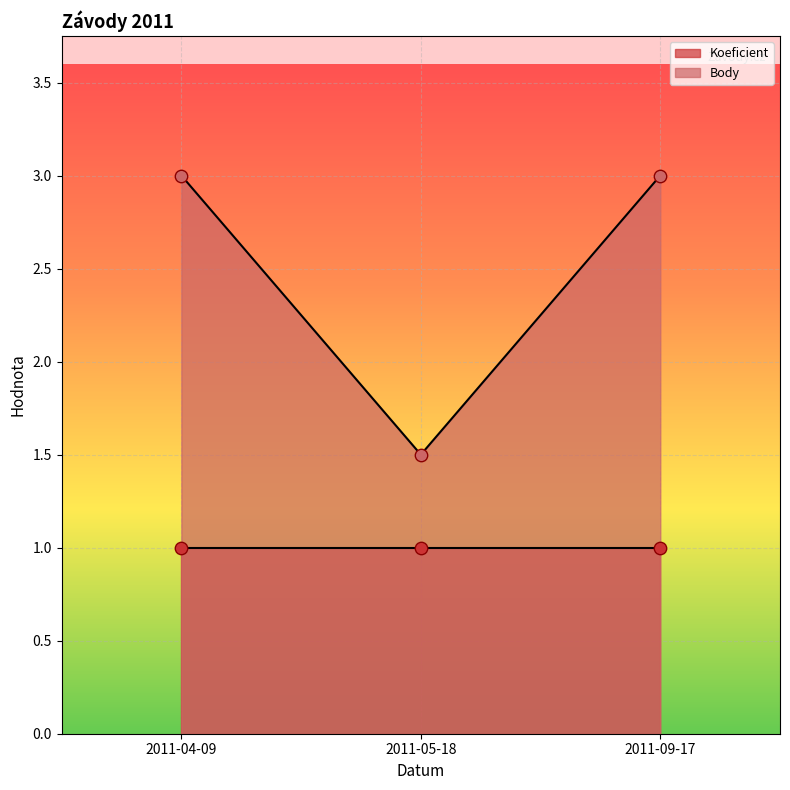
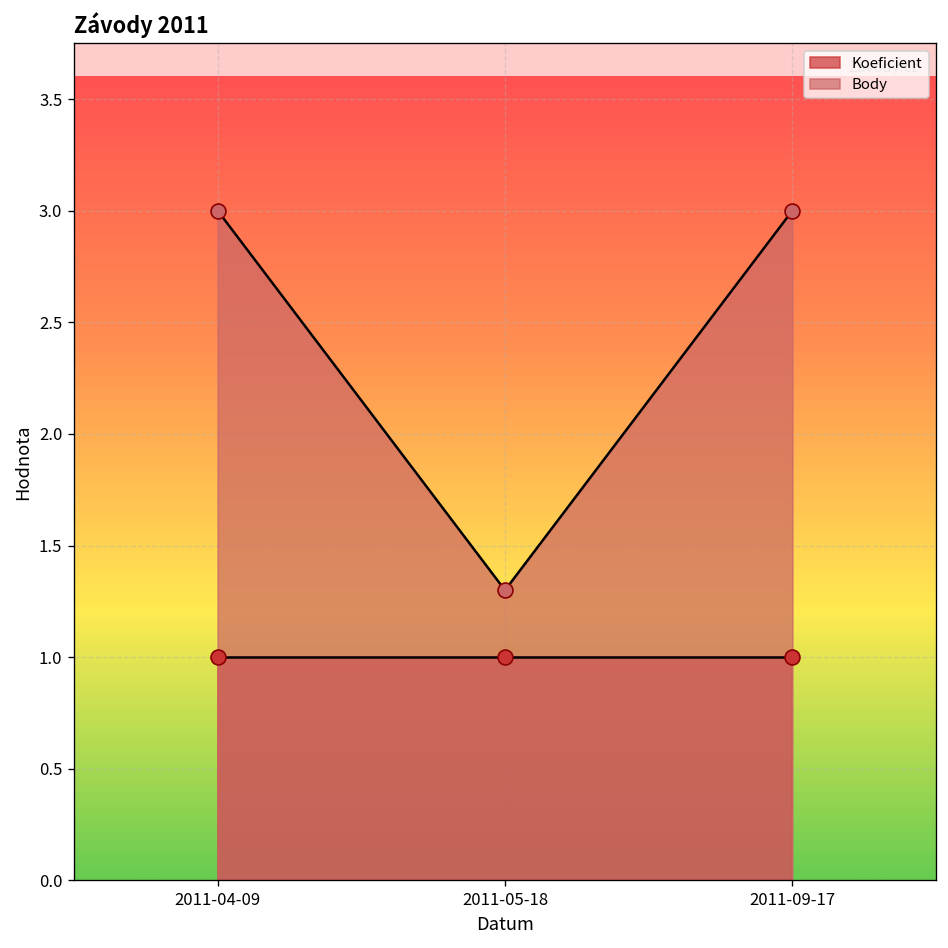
Body, 2011-05-18: 1.5 -> 1.3
